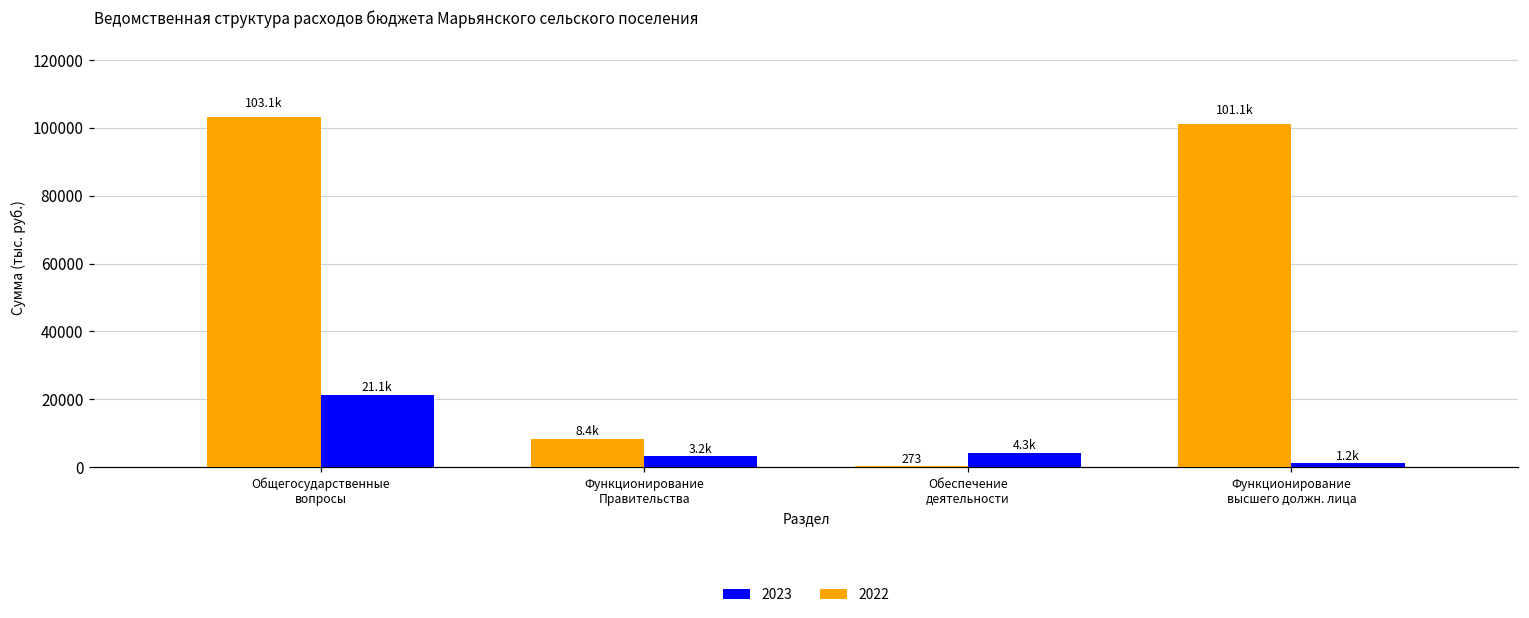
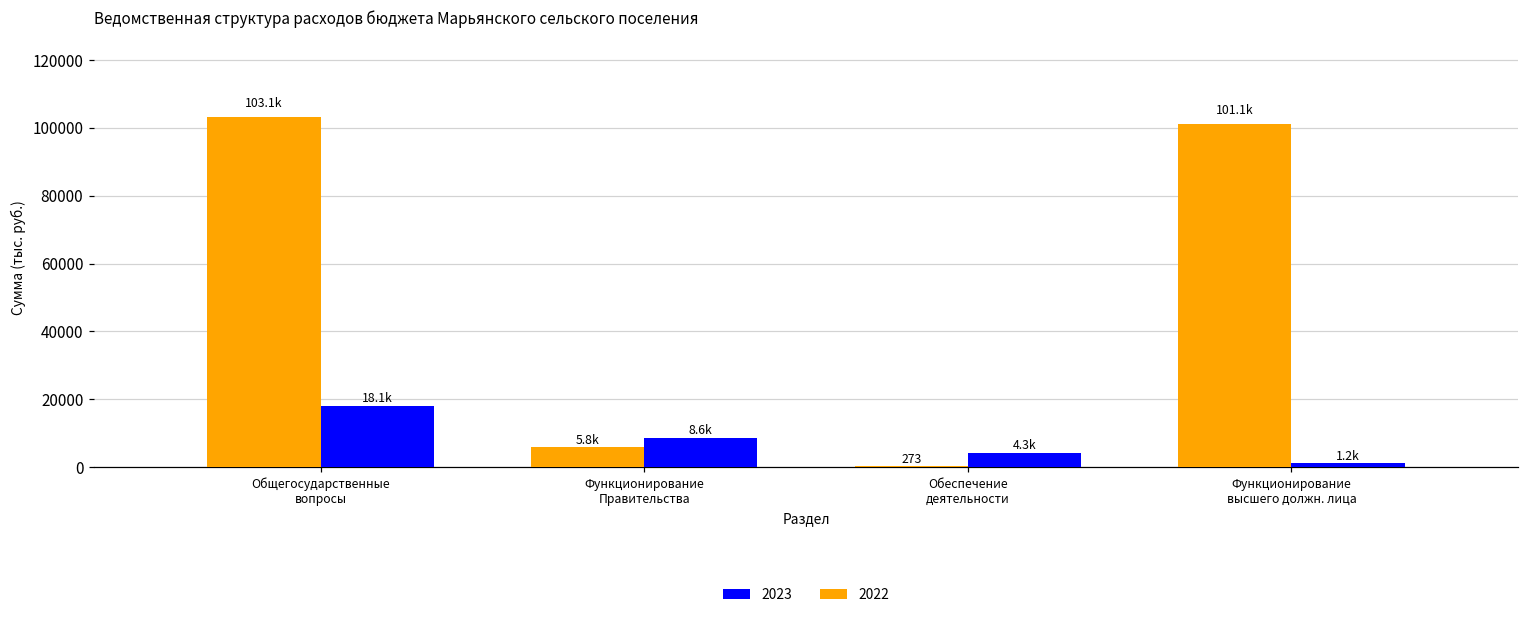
2023, Общегосударственные вопросы: 21.1k -> 18.1k
2022, Функционирование Правительства: 8.4k -> 5.8k
2023, Функционирование Правительства: 3.2k -> 8.6k
